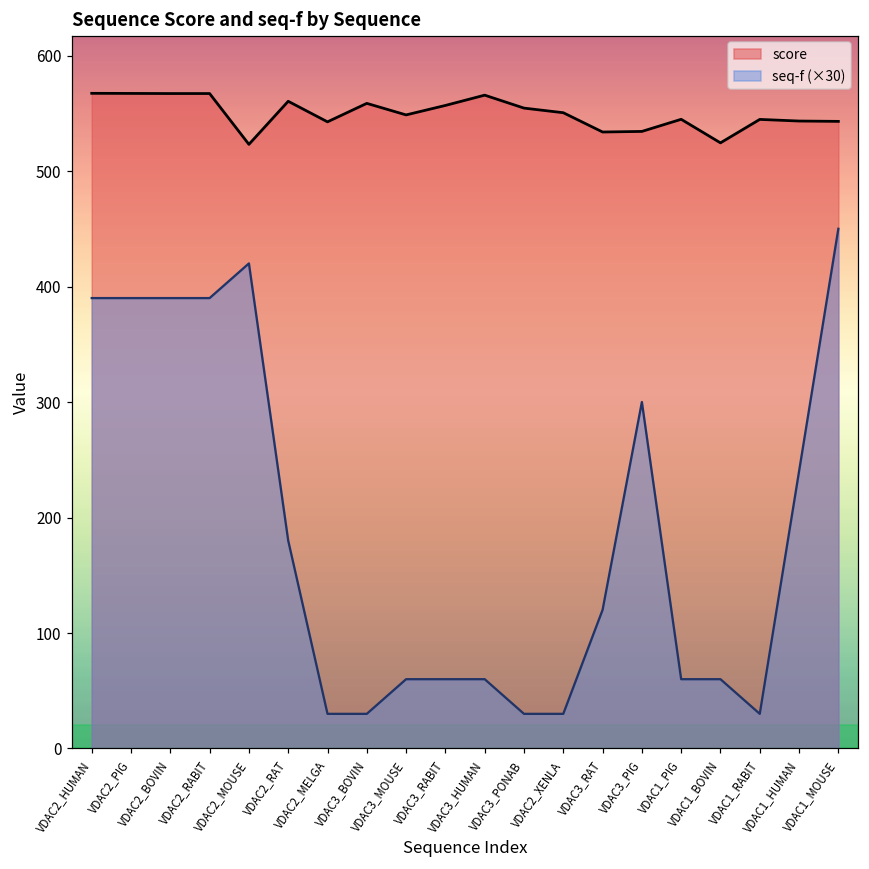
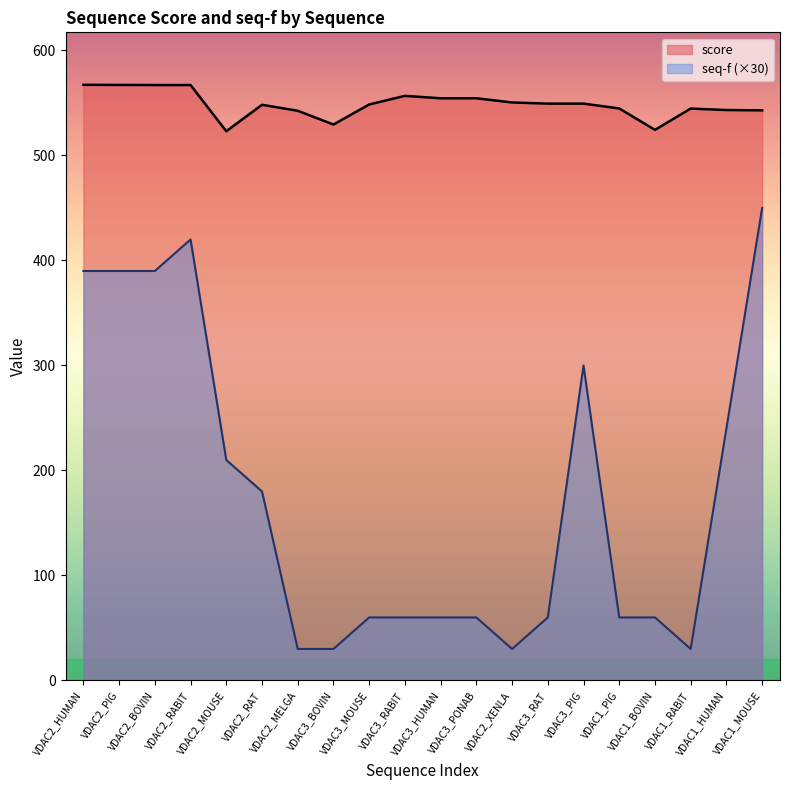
seq-f (×30), VDAC2_RABIT: 390 -> 420
seq-f (×30), VDAC2_MOUSE: 420 -> 210
score, VDAC2_RAT: 560 -> 548
score, VDAC3_BOVIN: 559 -> 530
score, VDAC3_HUMAN: 566 -> 555
seq-f (×30), VDAC3_PONAB: 30 -> 60
score, VDAC3_RAT: 534 -> 549
seq-f (×30), VDAC3_RAT: 120 -> 60
score, VDAC3_PIG: 534 -> 549
